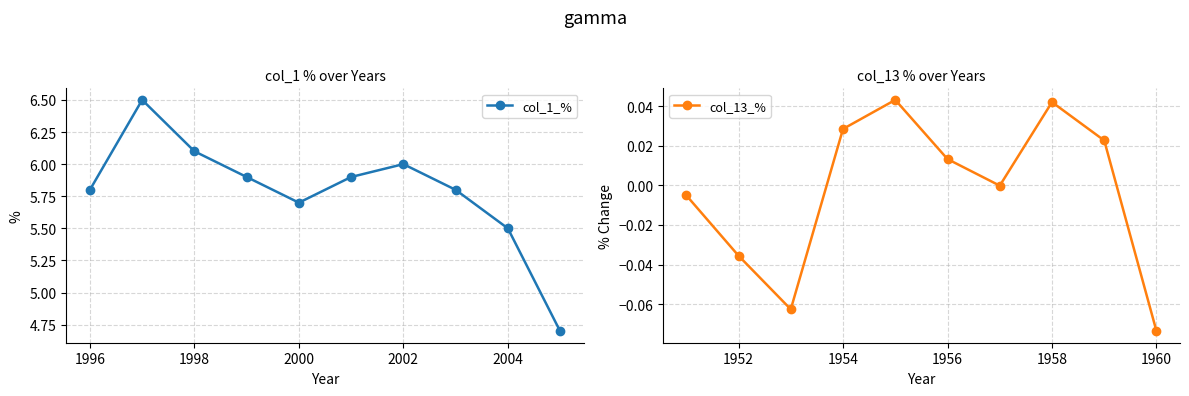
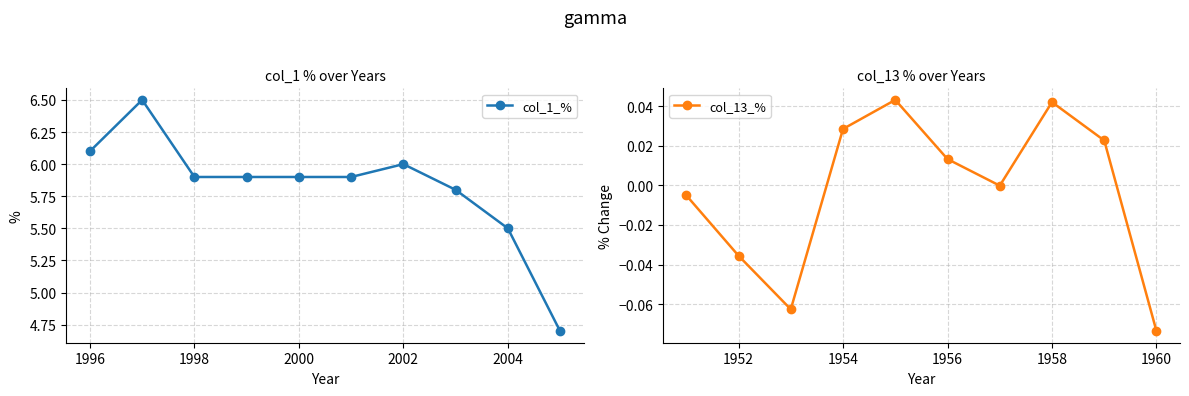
col_1 % over Years, 1996: 5.8 -> 6.1
col_1 % over Years, 1998: 6.1 -> 5.9
col_1 % over Years, 2000: 5.7 -> 5.9
